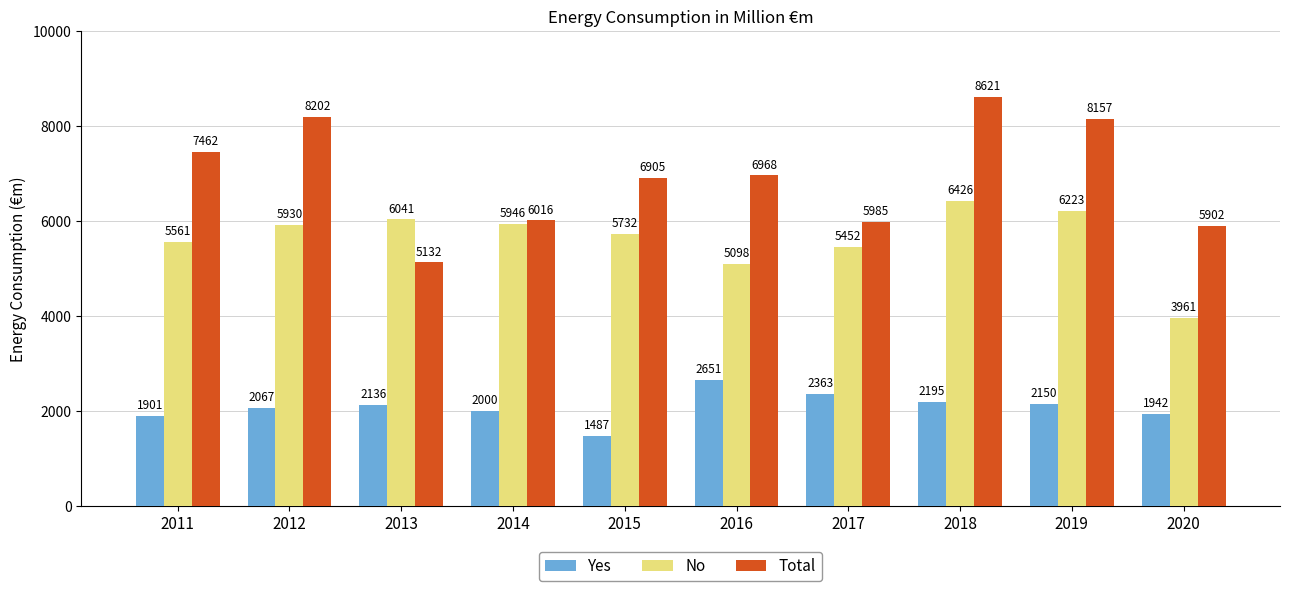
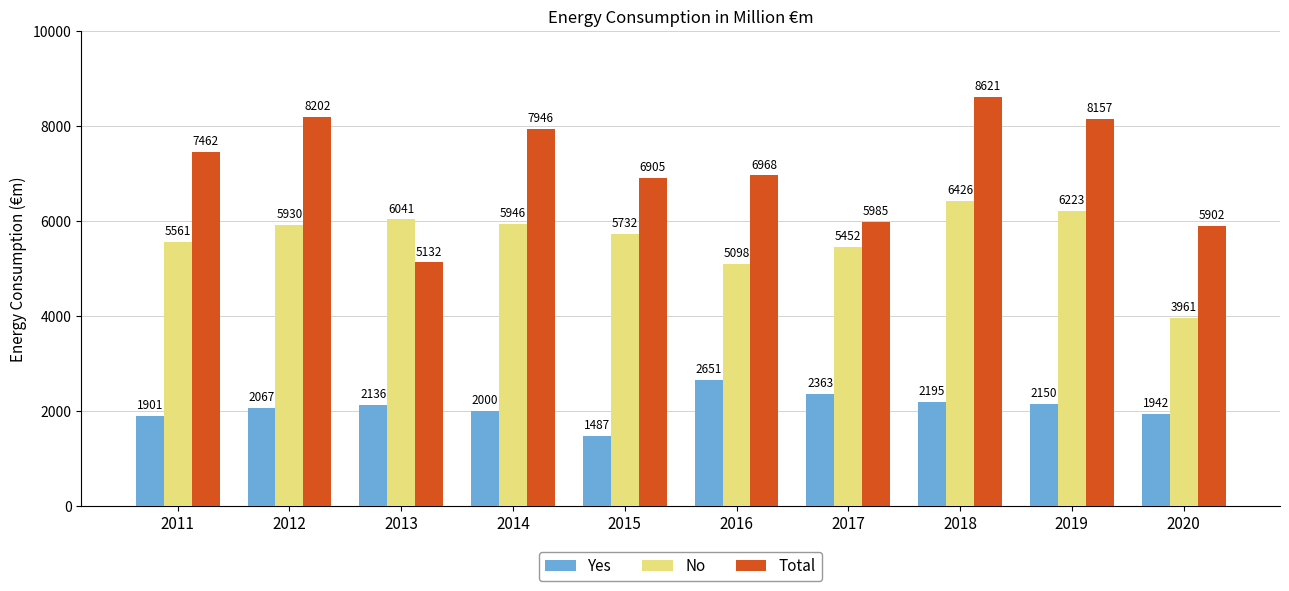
Total, 2014: 6016 -> 7946
